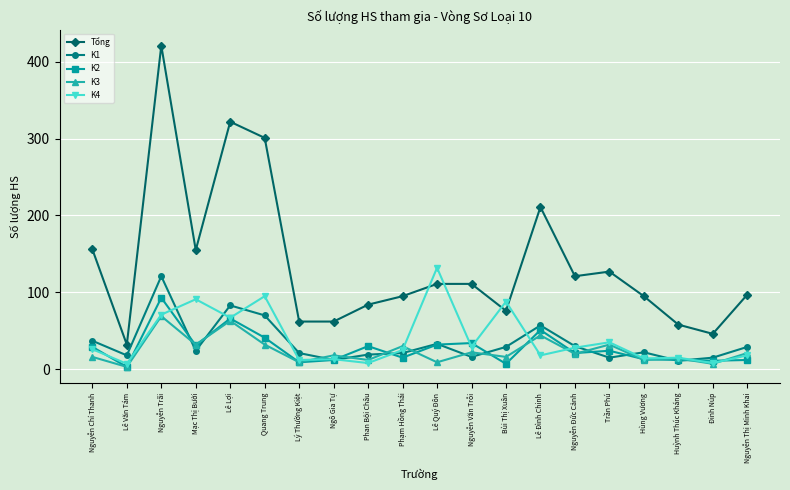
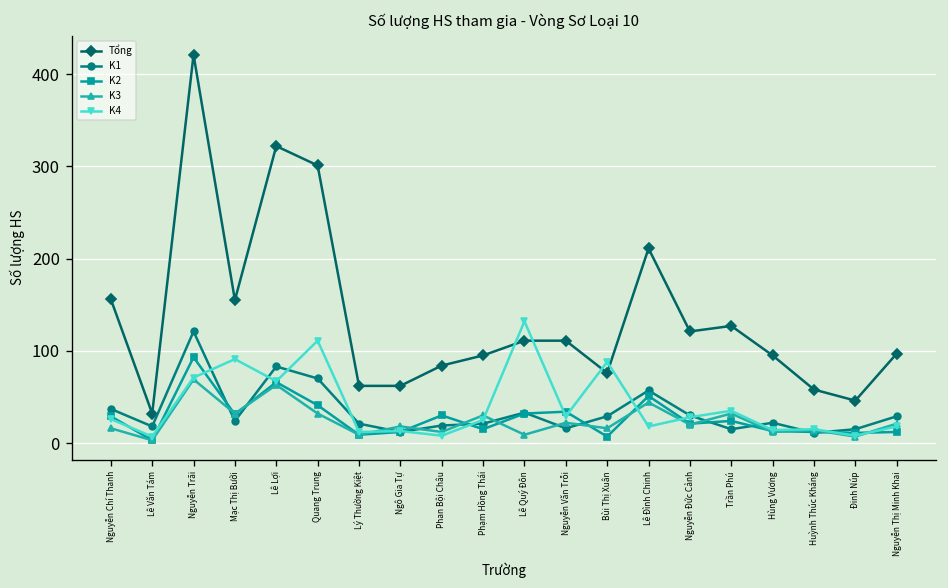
K4, Quang Trung: 100 -> 110
